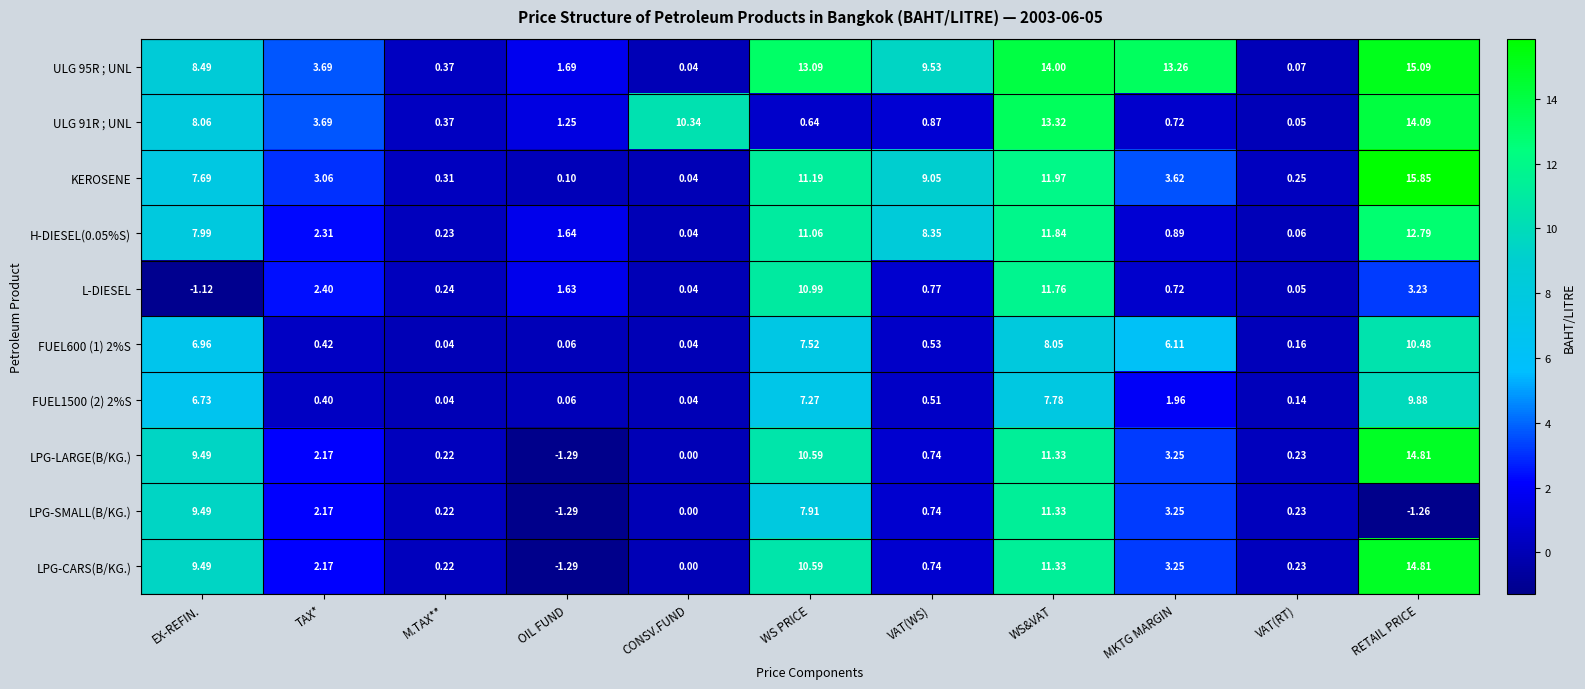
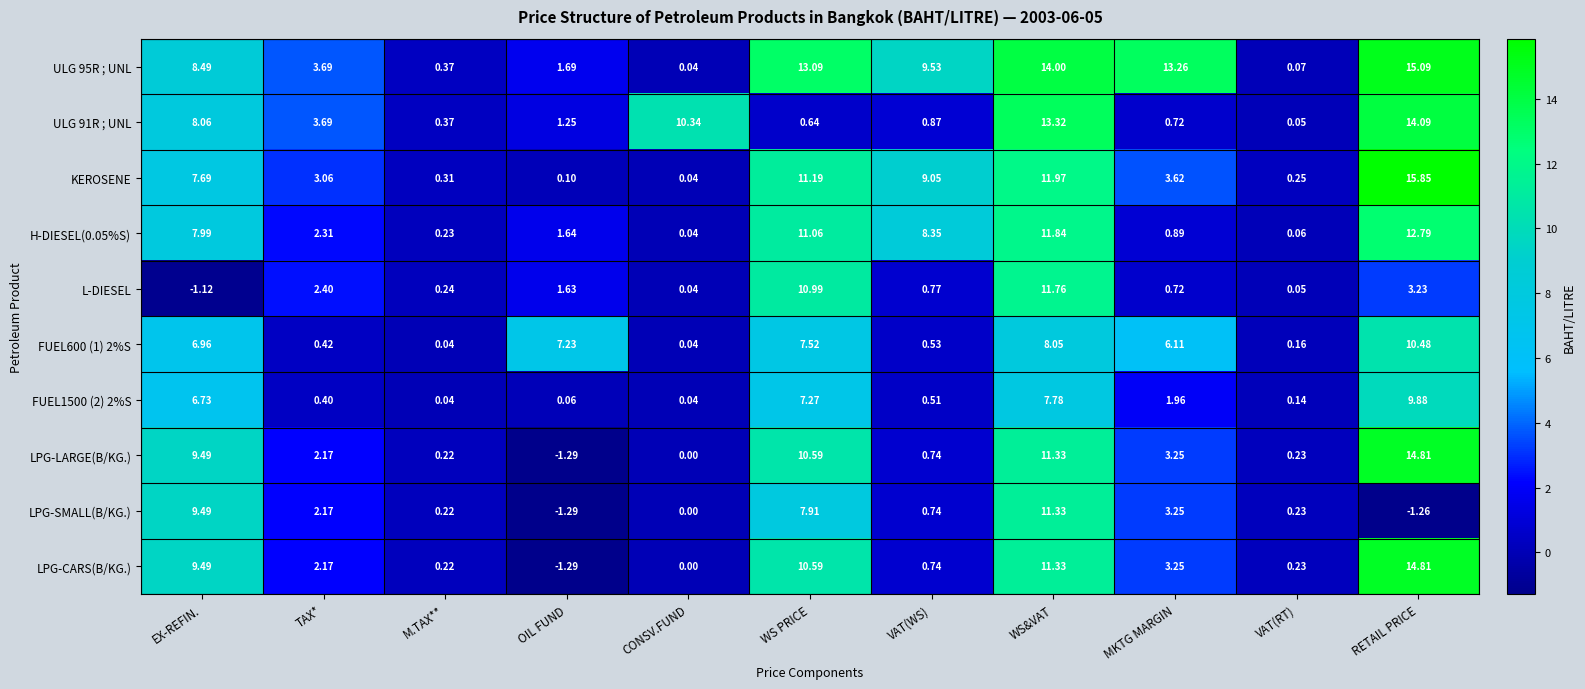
FUEL600 (1) 2%S, OIL FUND: 0.06 -> 7.23
